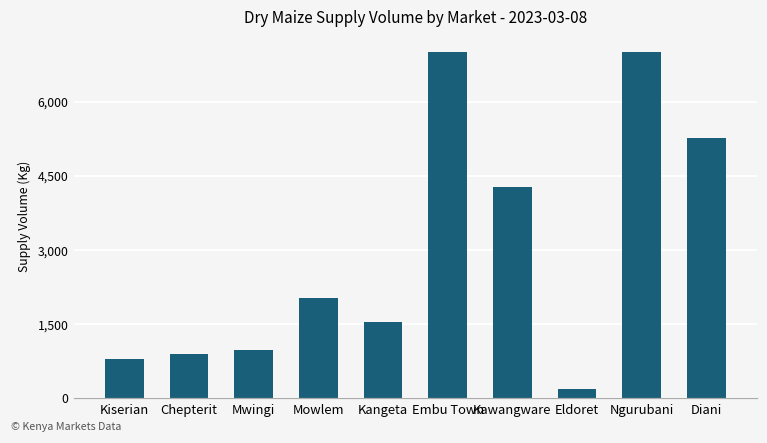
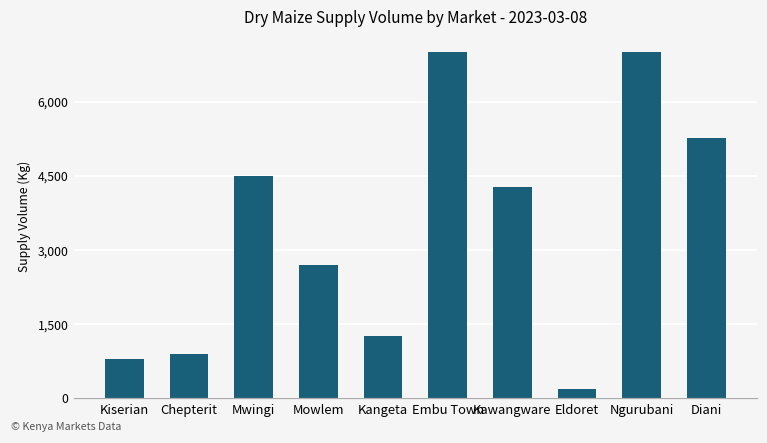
Mwingi: 1,000 -> 4,500
Mowlem: 2,000 -> 2,700
Kangeta: 1,500 -> 1,300
